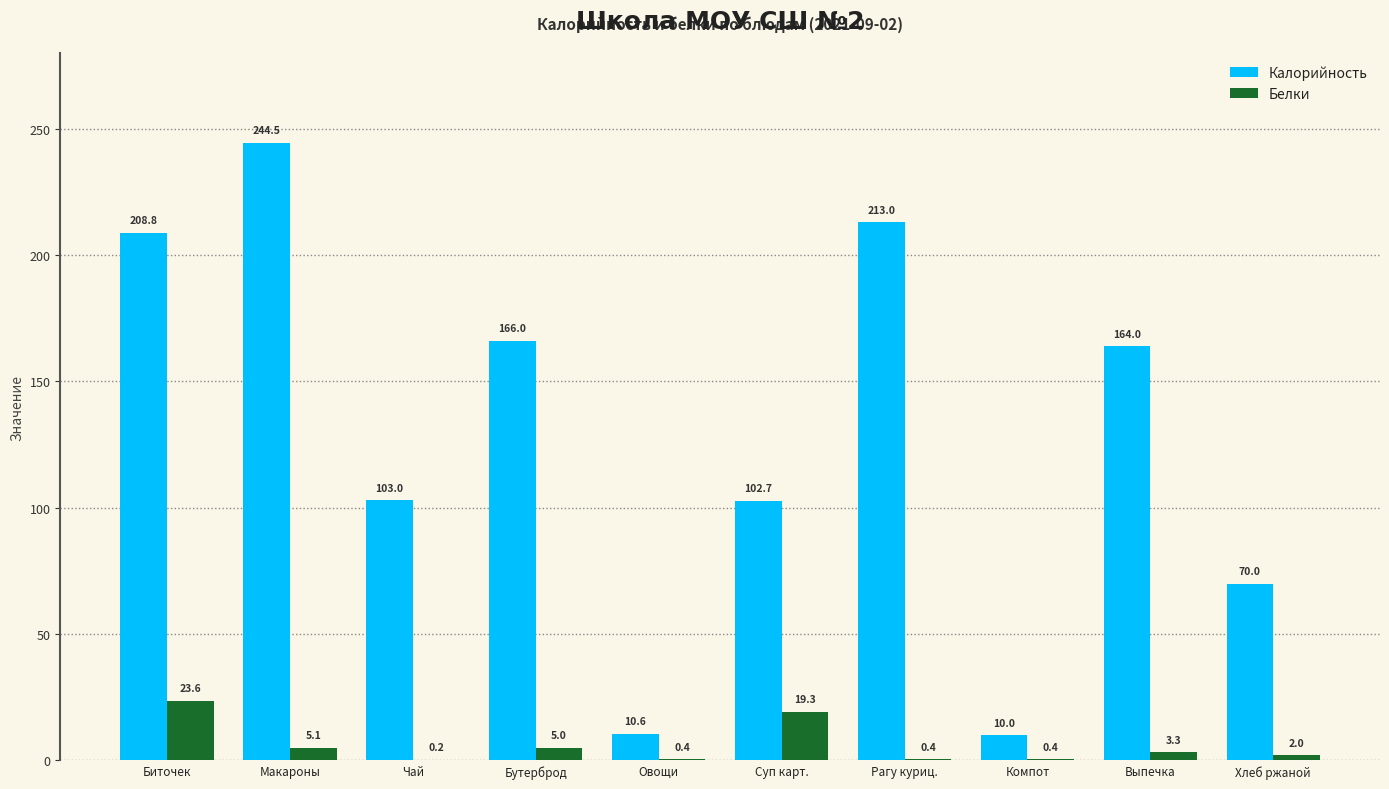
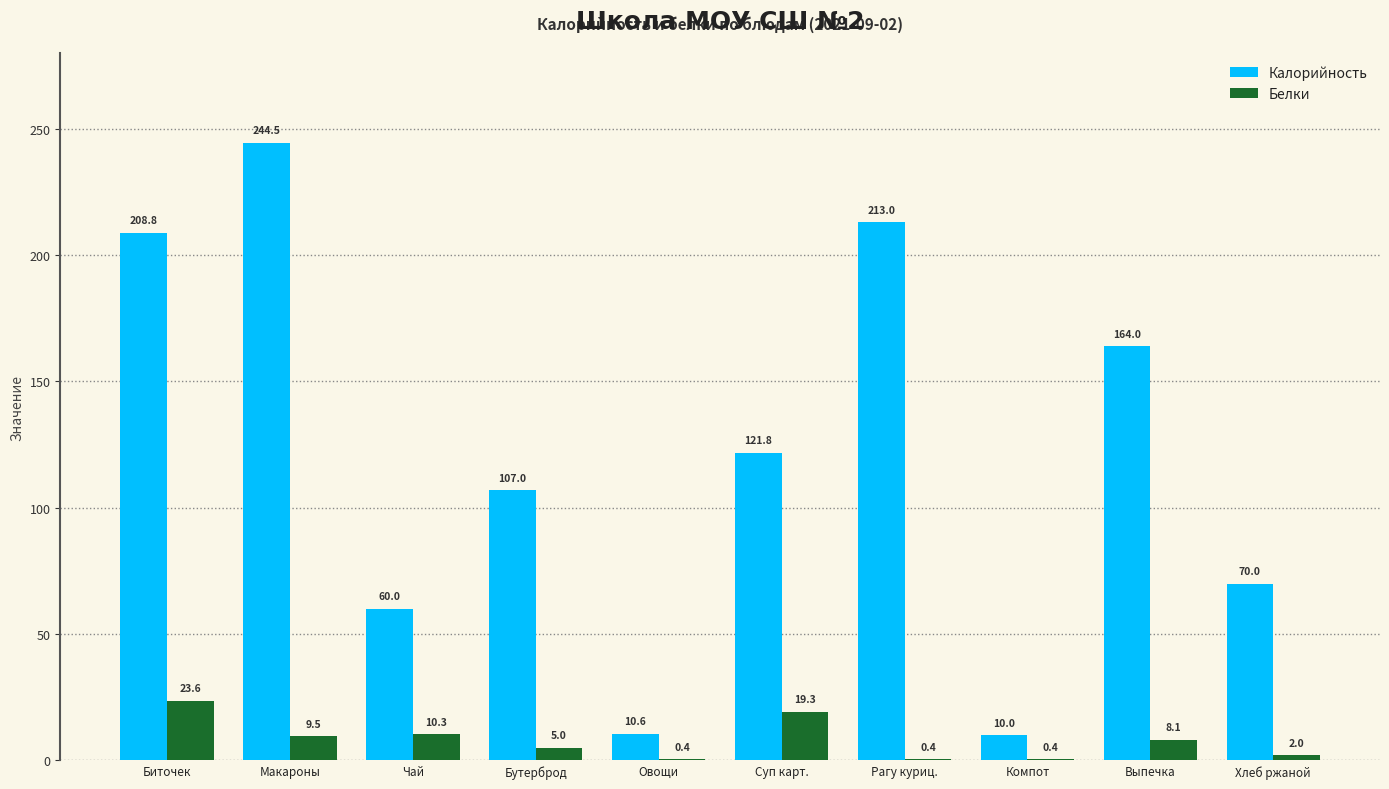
Белки, Макароны: 5.1 -> 9.5
Калорийность, Чай: 103.0 -> 60.0
Белки, Чай: 0.2 -> 10.3
Калорийность, Бутерброд: 166.0 -> 107.0
Калорийность, Суп карт.: 102.7 -> 121.8
Белки, Выпечка: 3.3 -> 8.1
